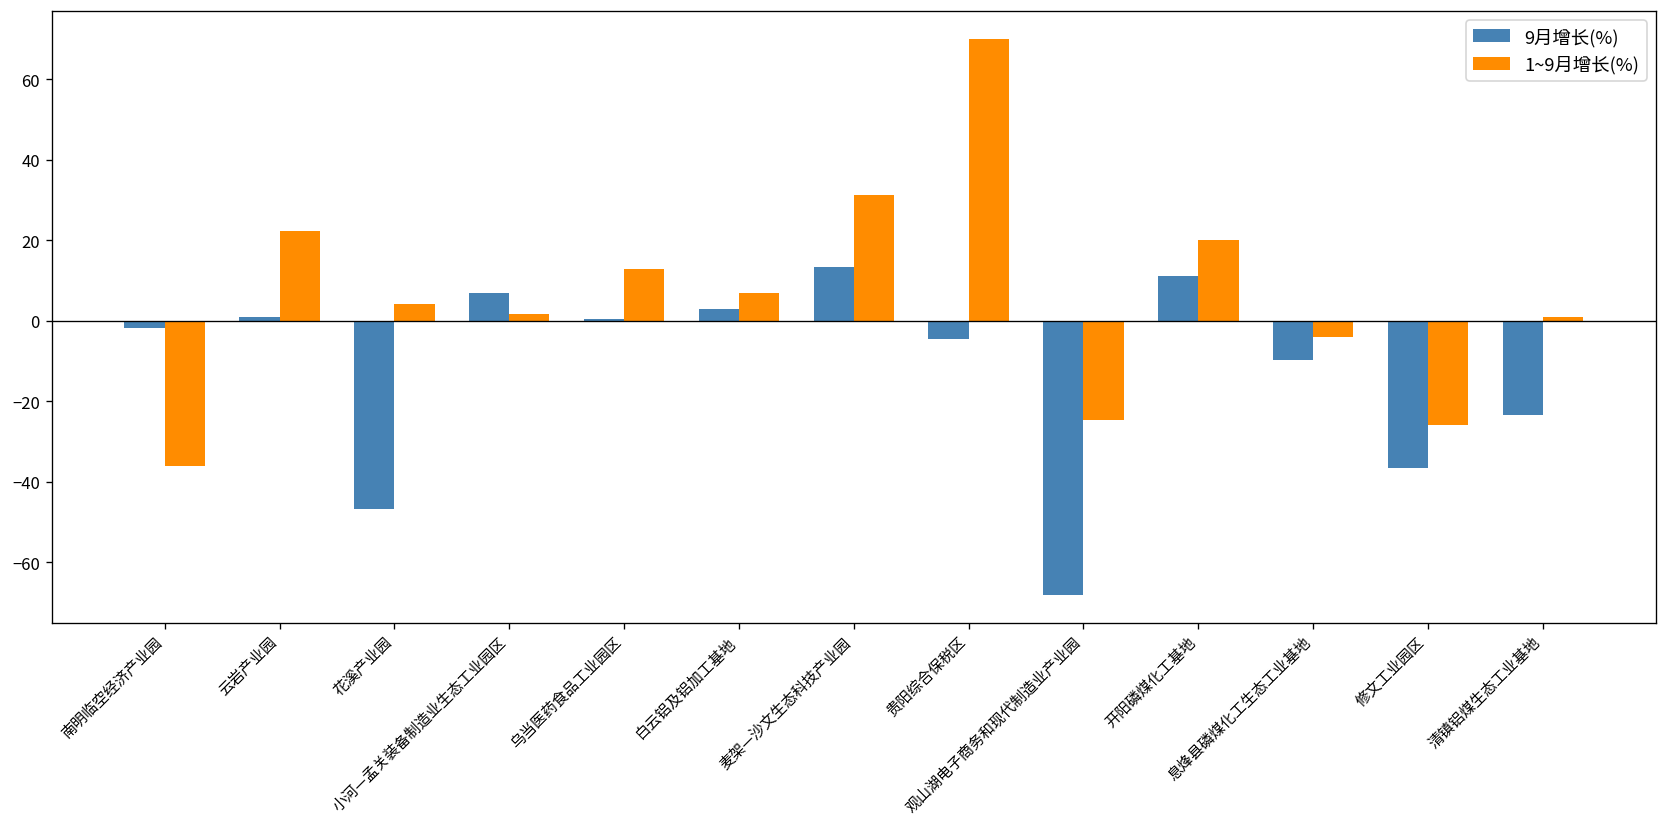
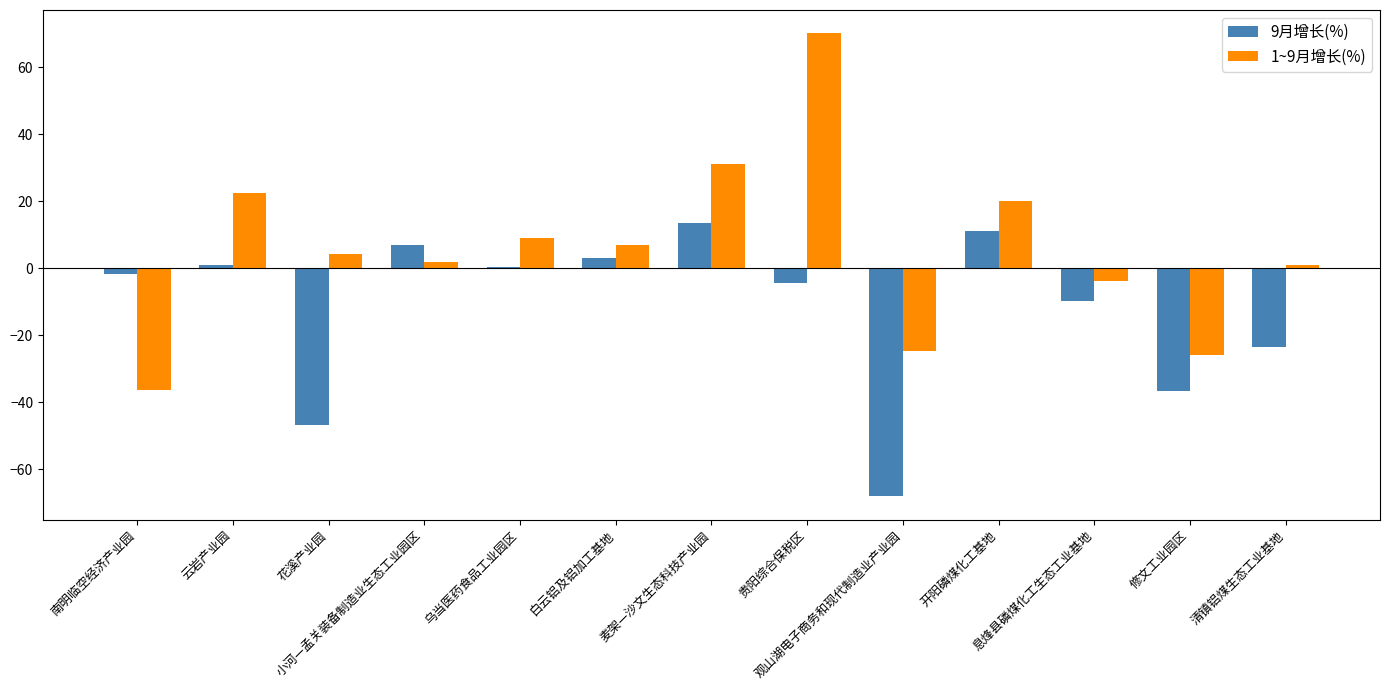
1~9月增长(%), 乌当医药食品工业园区: 13 -> 9
